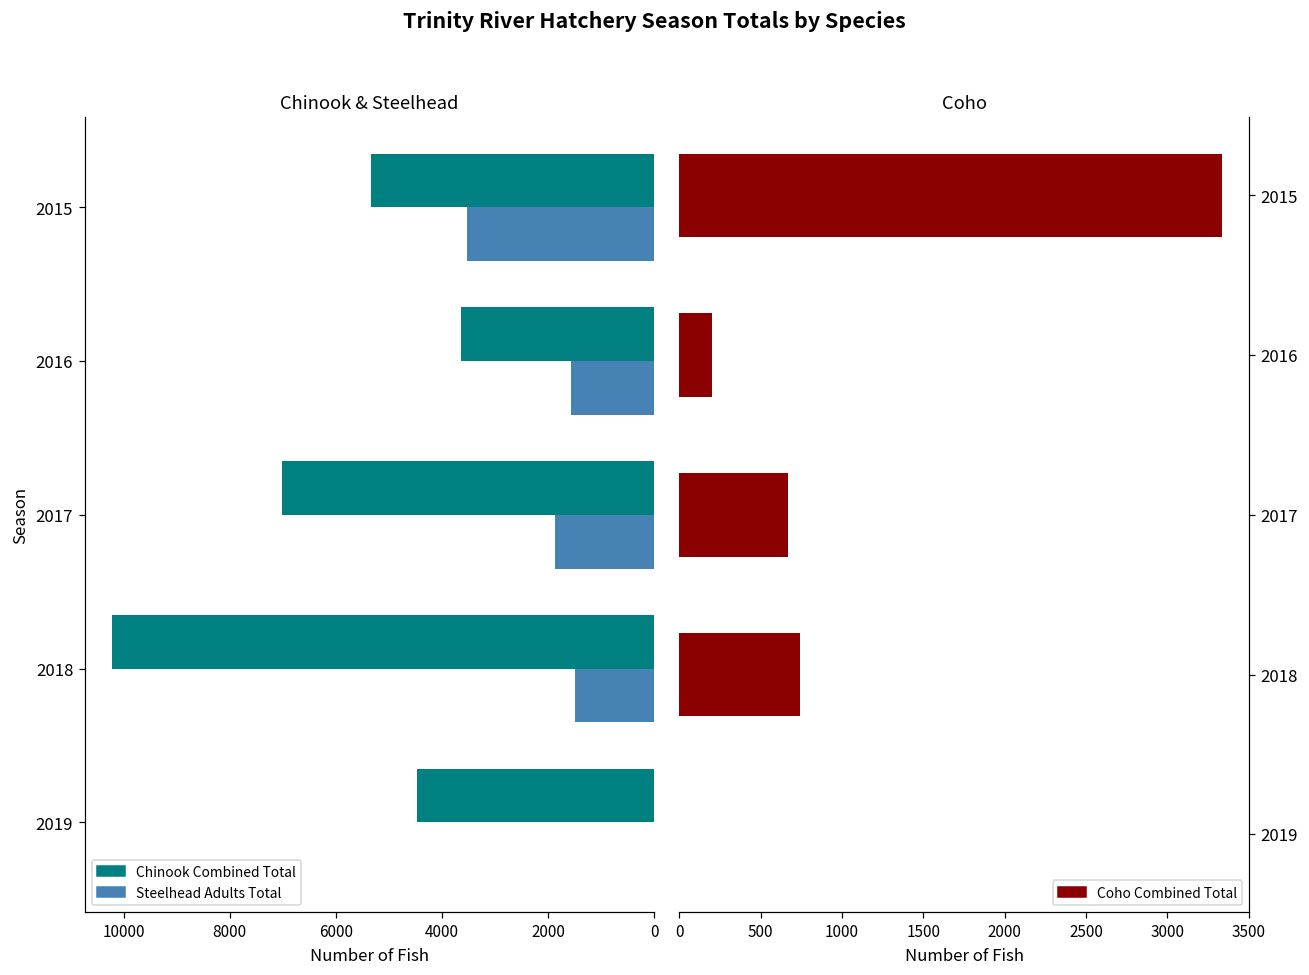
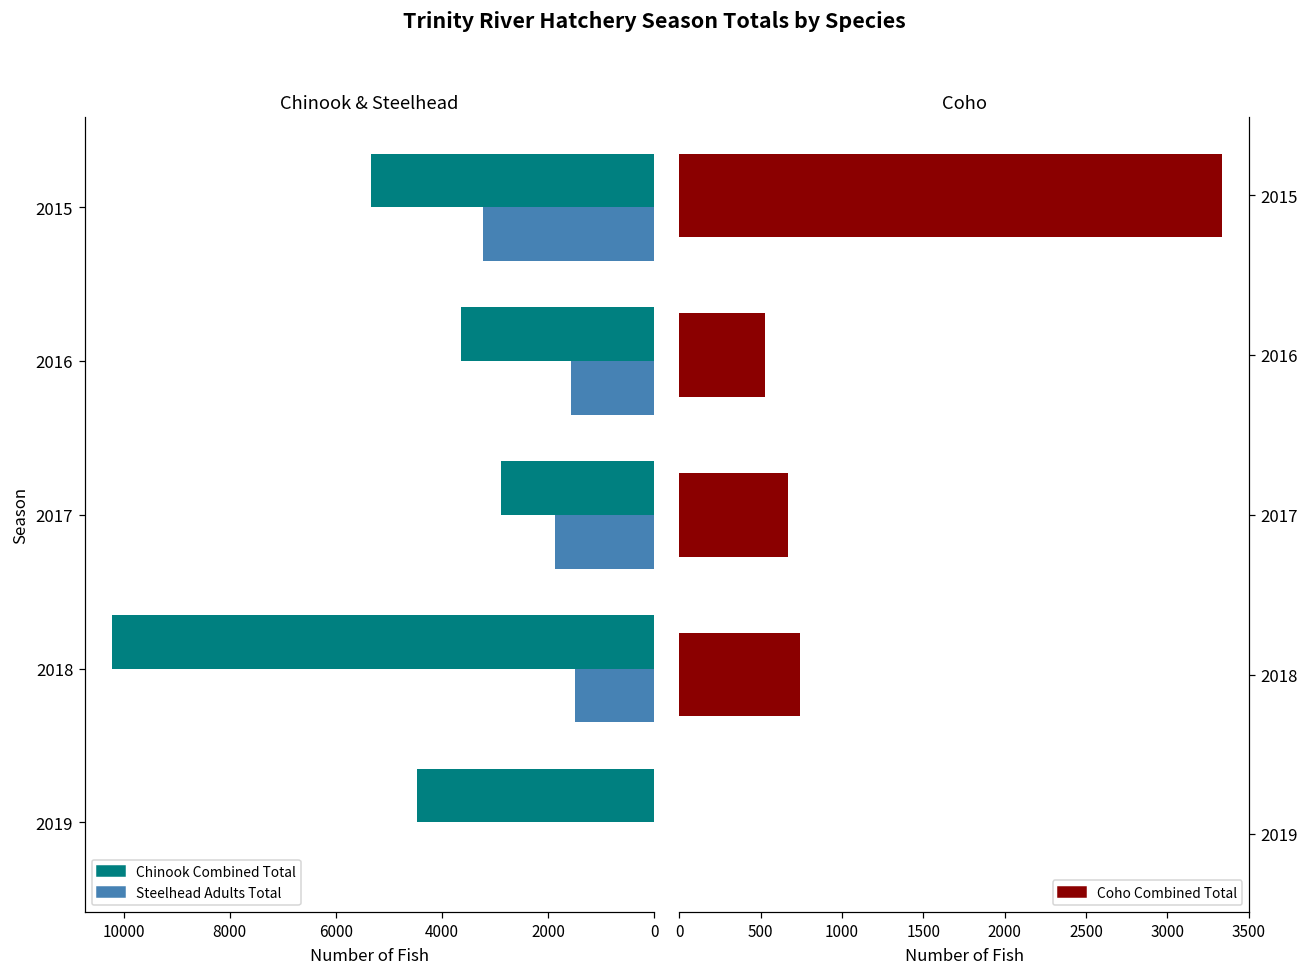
Chinook & Steelhead, Steelhead Adults Total, 2015: 3500 -> 3200
Chinook & Steelhead, Chinook Combined Total, 2017: 7000 -> 2900
Coho, 2016: 200 -> 530
